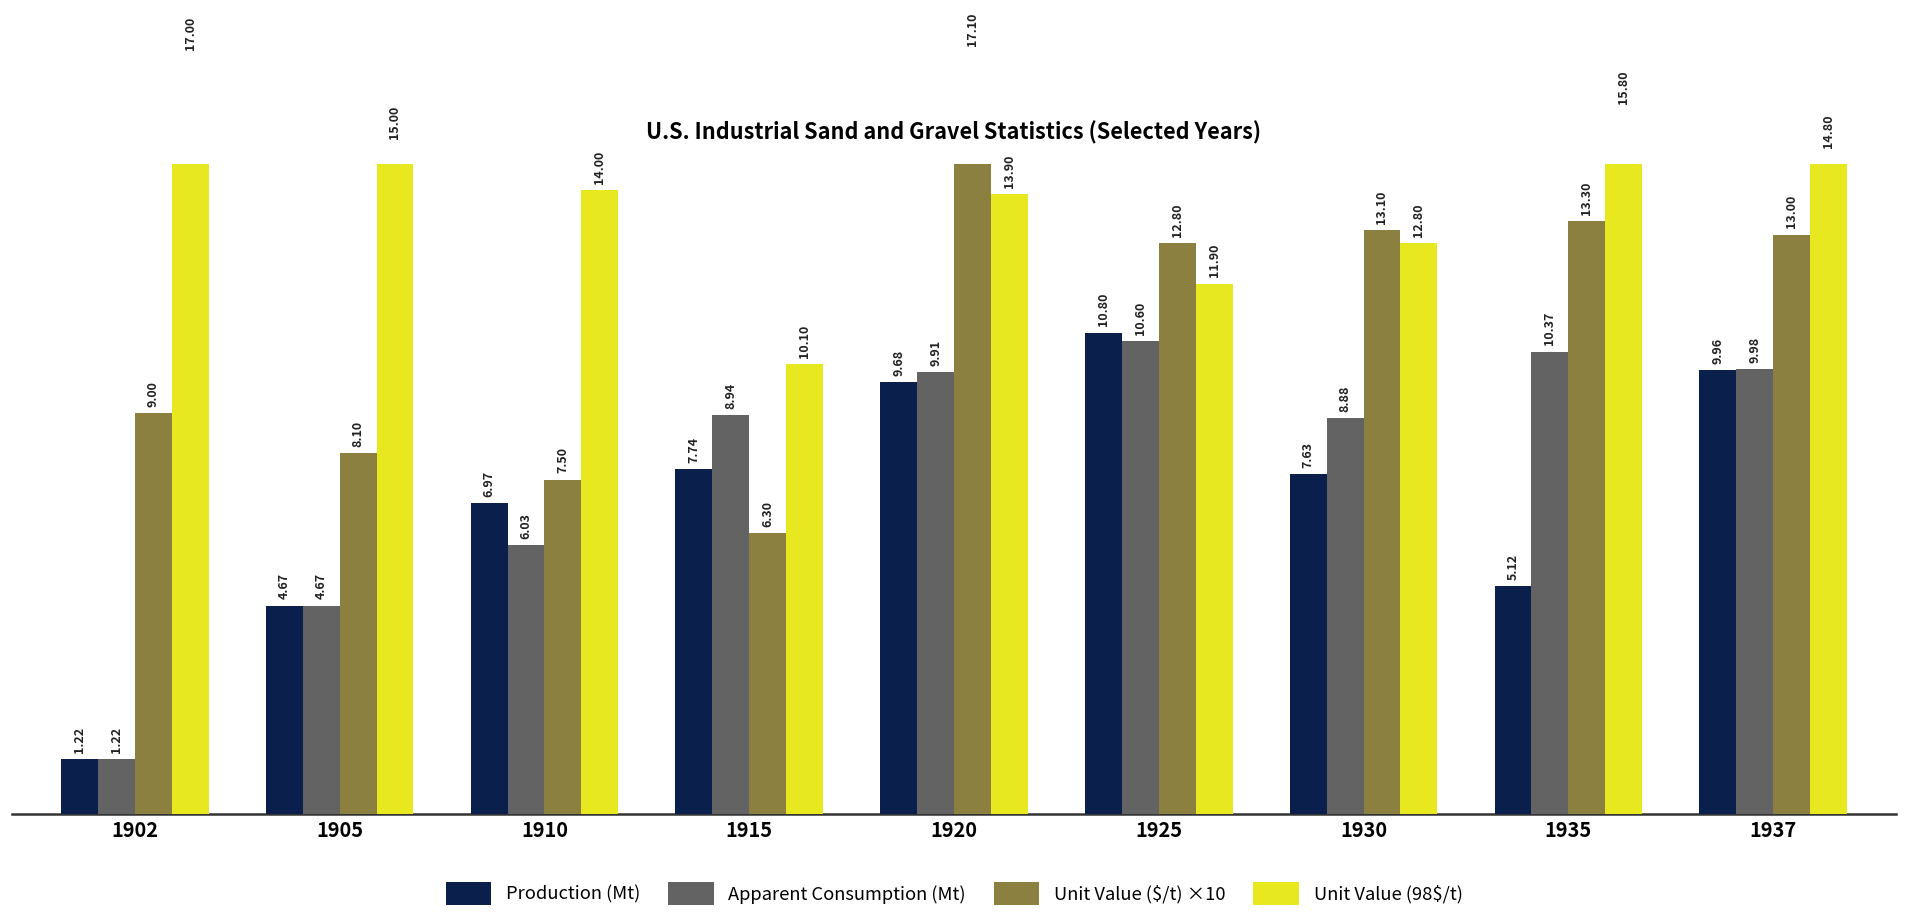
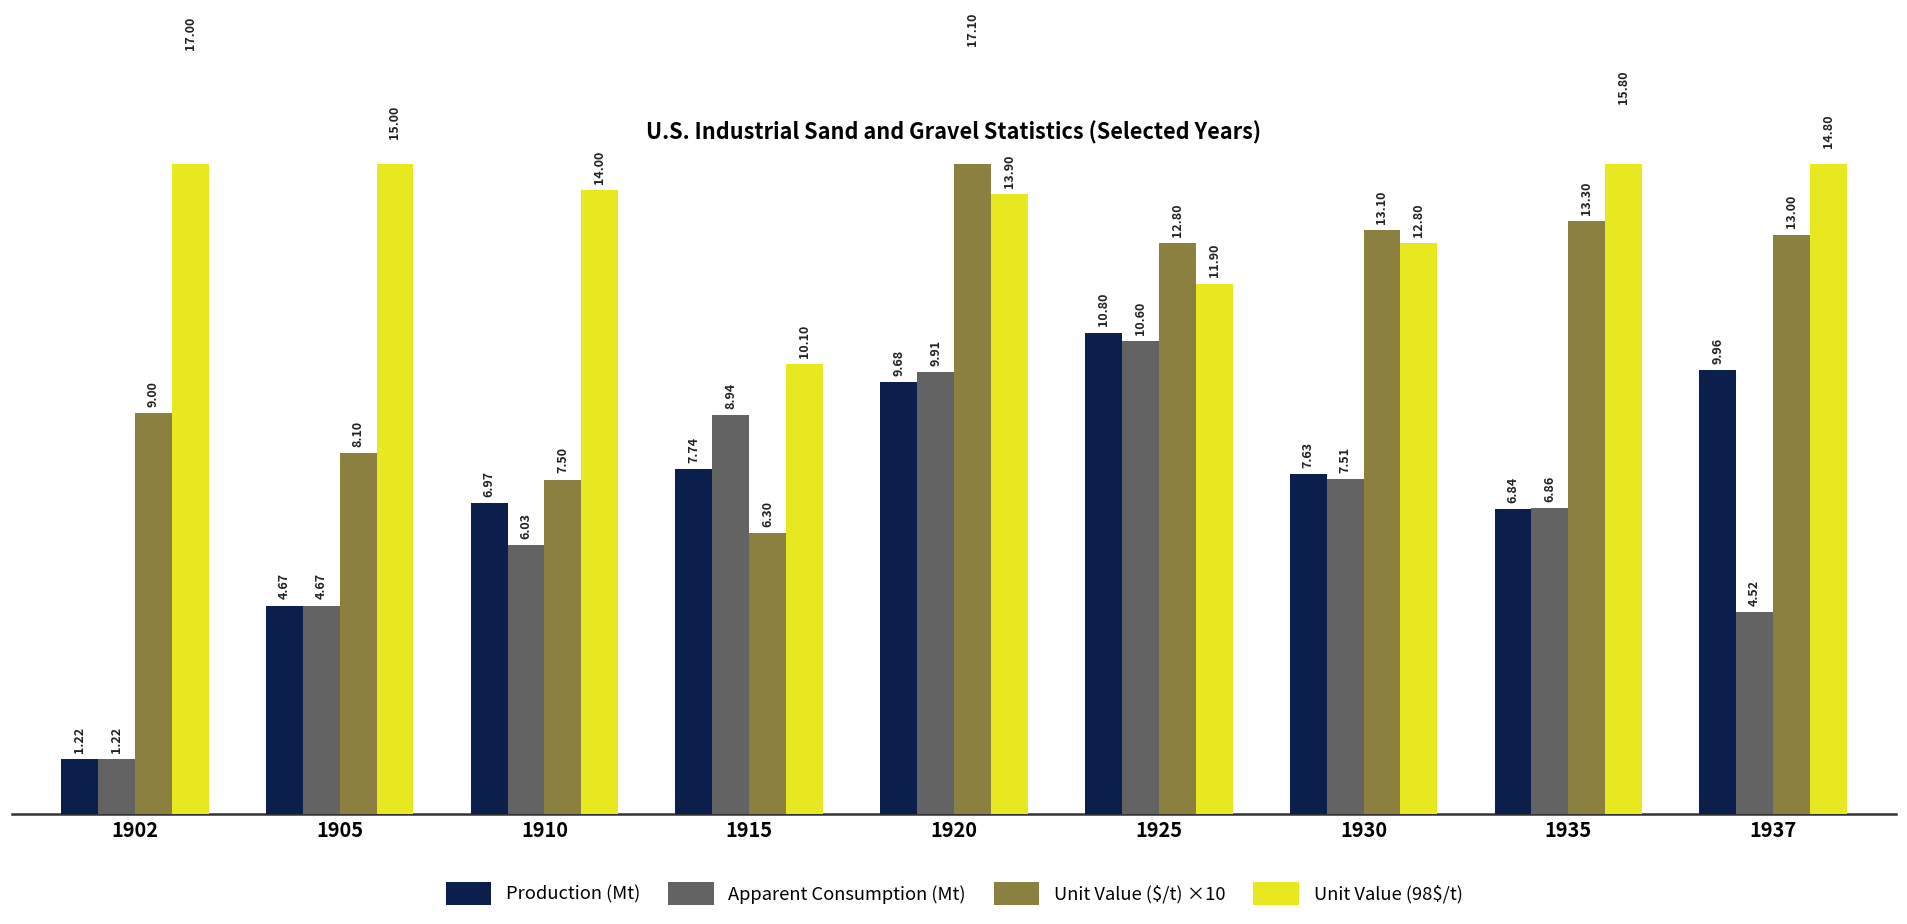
Apparent Consumption (Mt), 1930: 8.88 -> 7.51
Production (Mt), 1935: 5.12 -> 6.84
Apparent Consumption (Mt), 1935: 10.37 -> 6.86
Apparent Consumption (Mt), 1937: 9.98 -> 4.52
